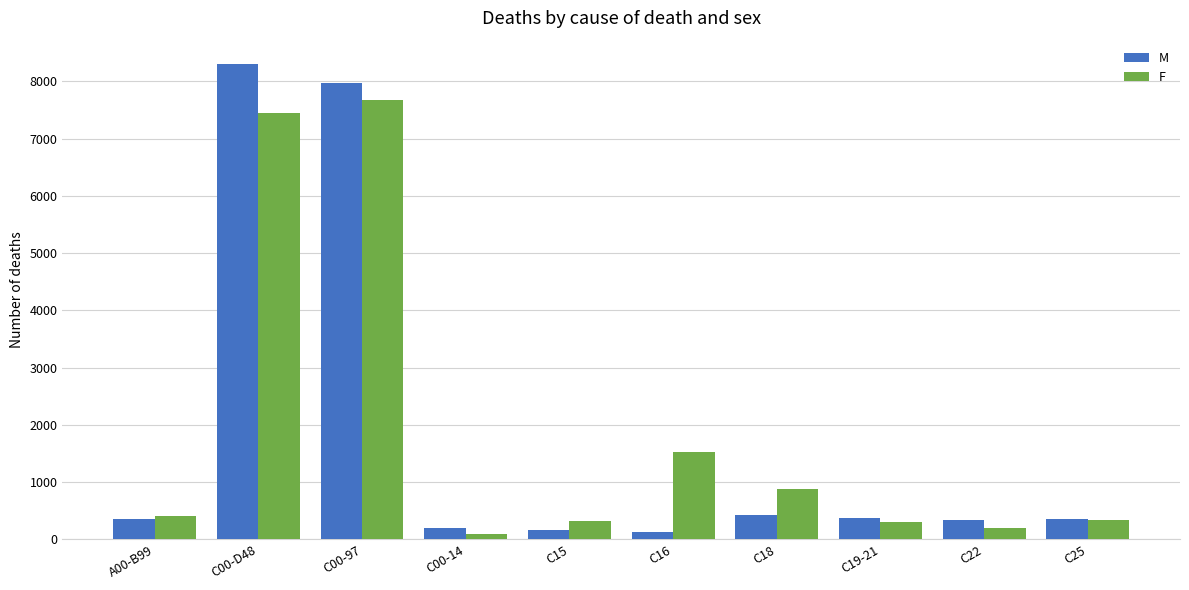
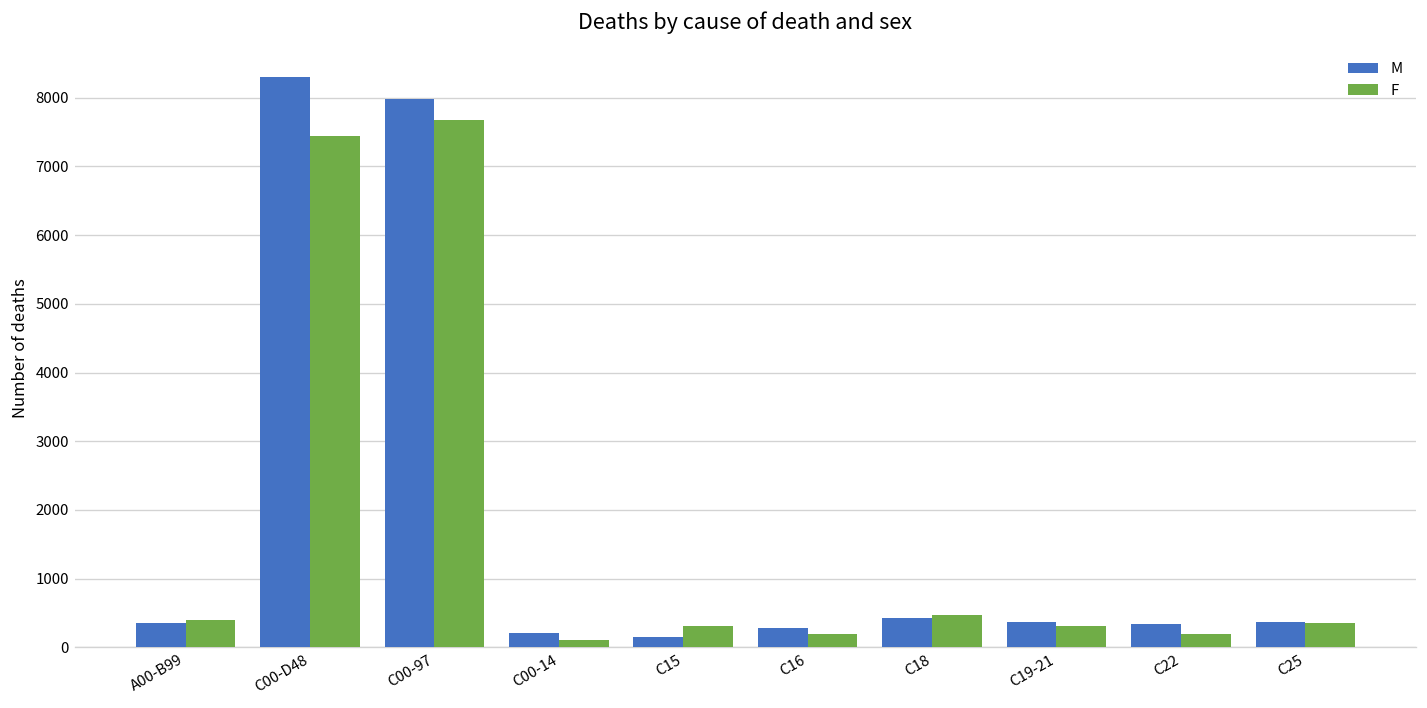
M, C16: 100 -> 300
F, C16: 1500 -> 200
F, C18: 900 -> 500
